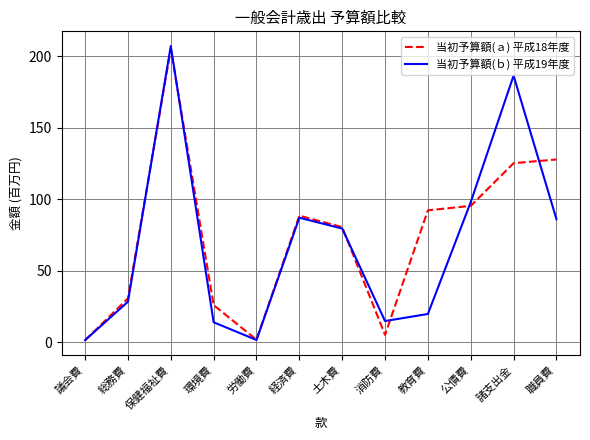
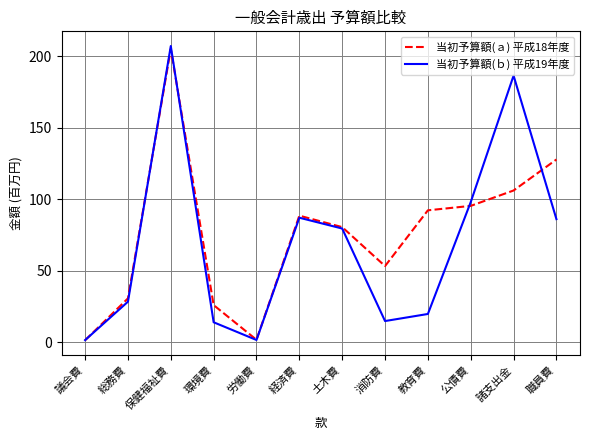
当初予算額(ａ) 平成18年度, 消防費: 5 -> 53
当初予算額(ａ) 平成18年度, 諸支出金: 125 -> 106
